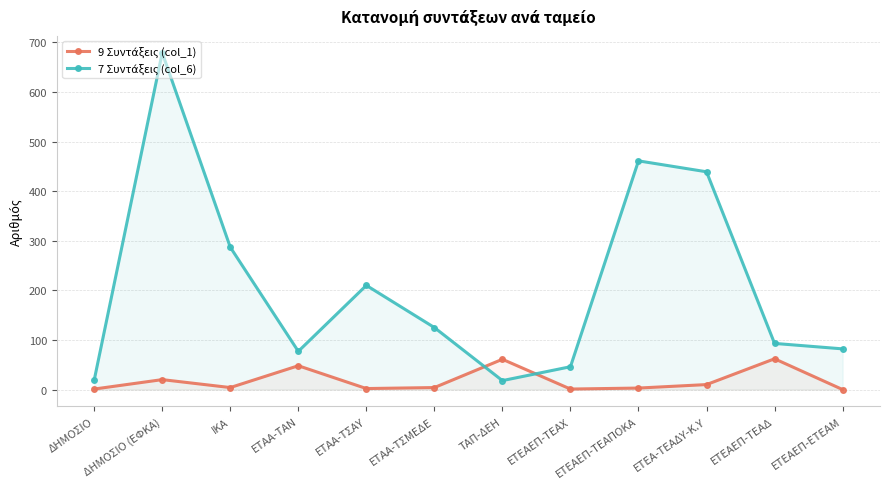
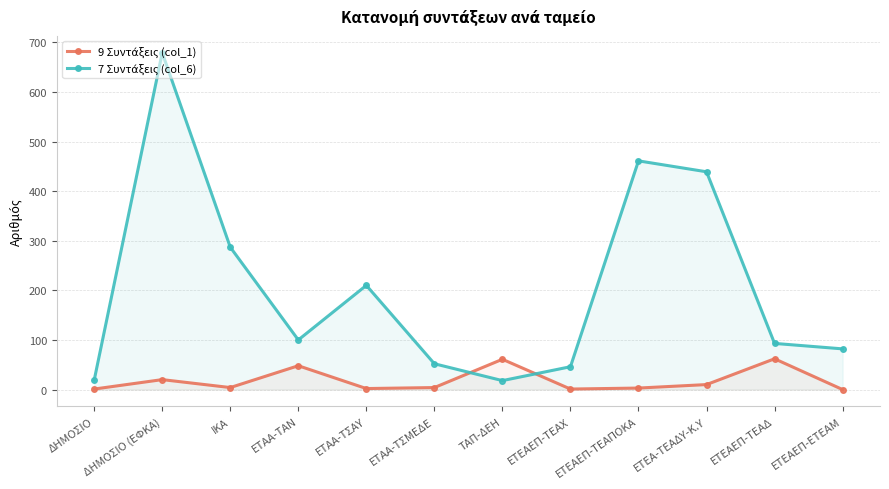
7 Συντάξεις (col_6), ΕΤΑΑ-ΤΑΝ: 80 -> 100
7 Συντάξεις (col_6), ΕΤΑΑ-ΤΣΜΕΔΕ: 130 -> 50
